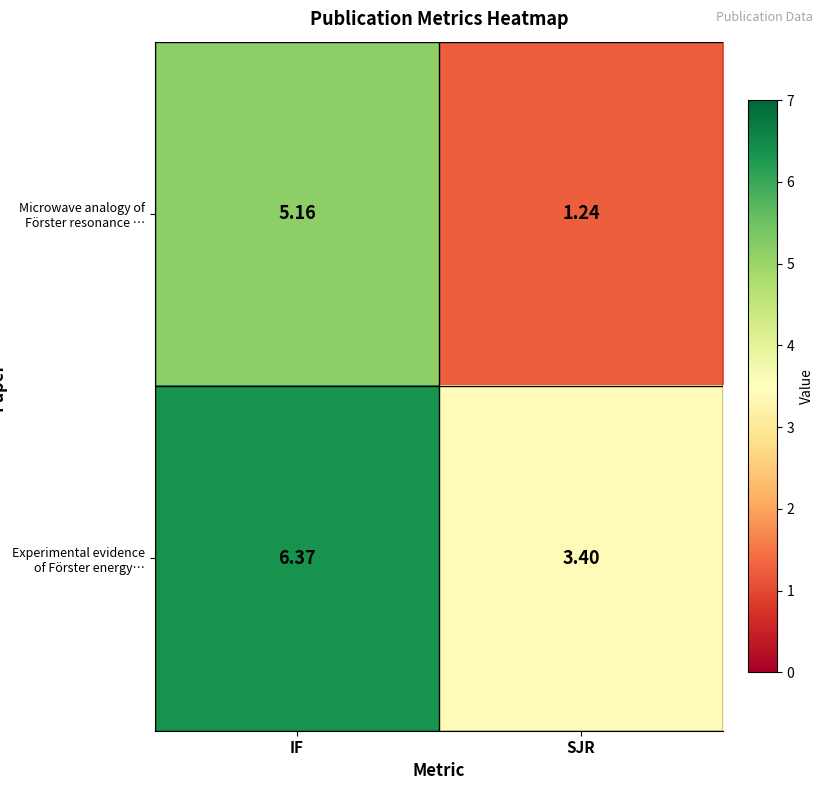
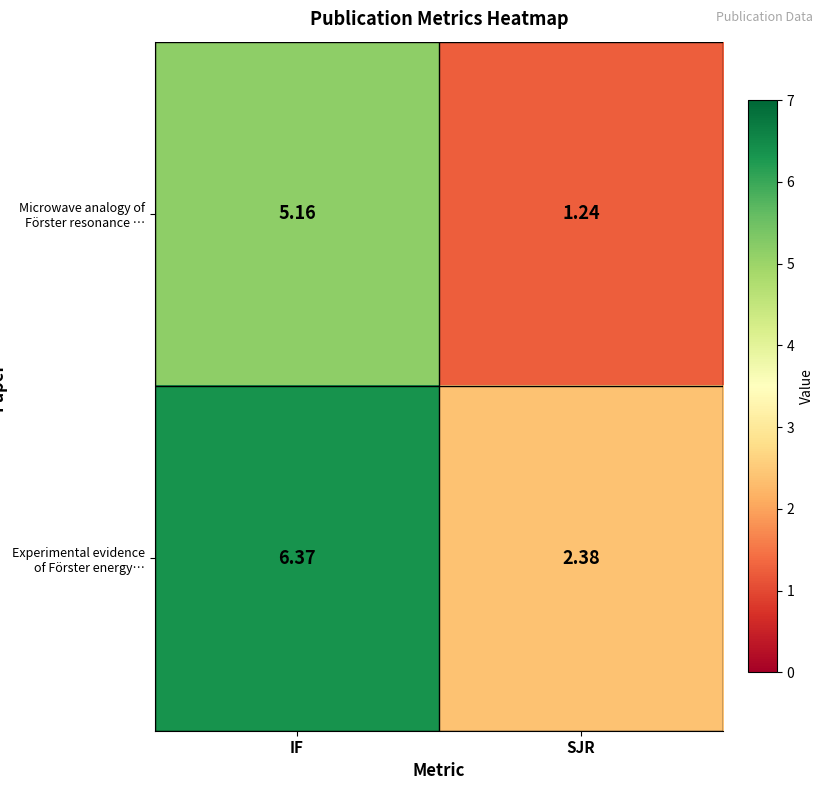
Experimental evidence of Förster energy…, SJR: 3.40 -> 2.38
